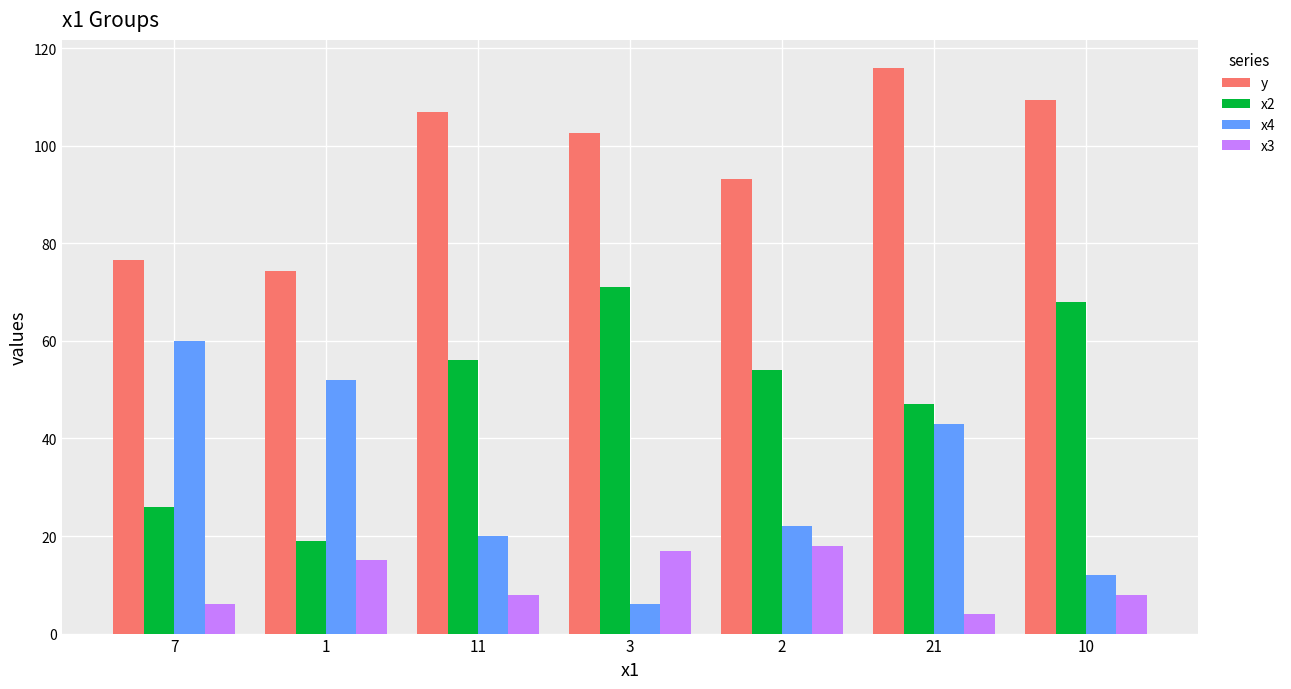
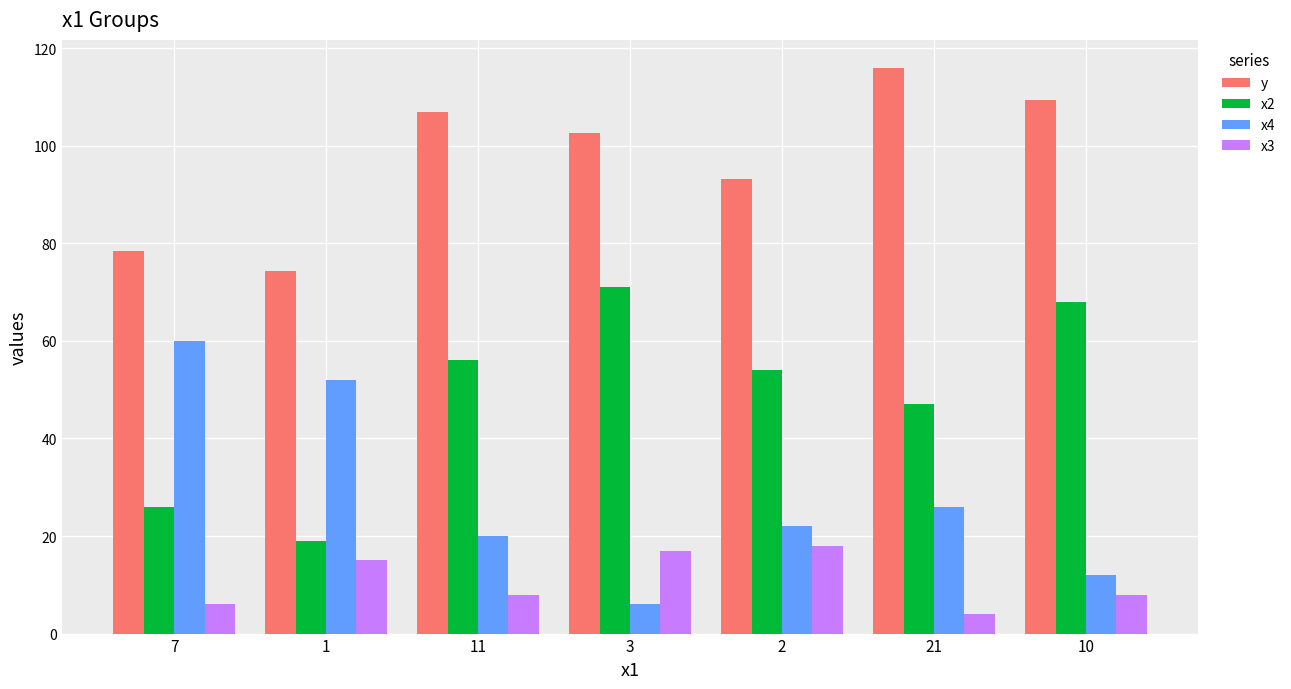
y, 7: 77 -> 79
x4, 21: 43 -> 26
